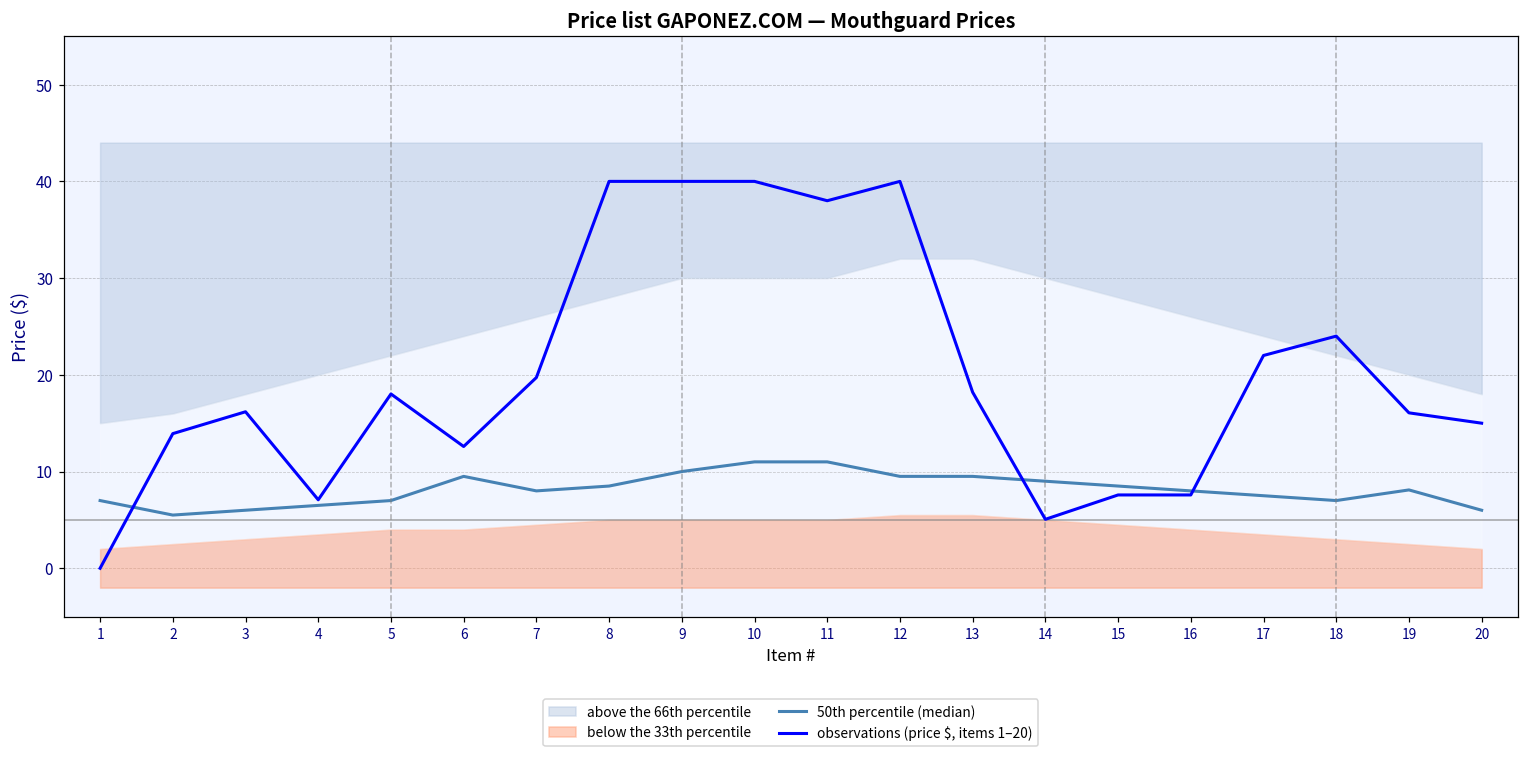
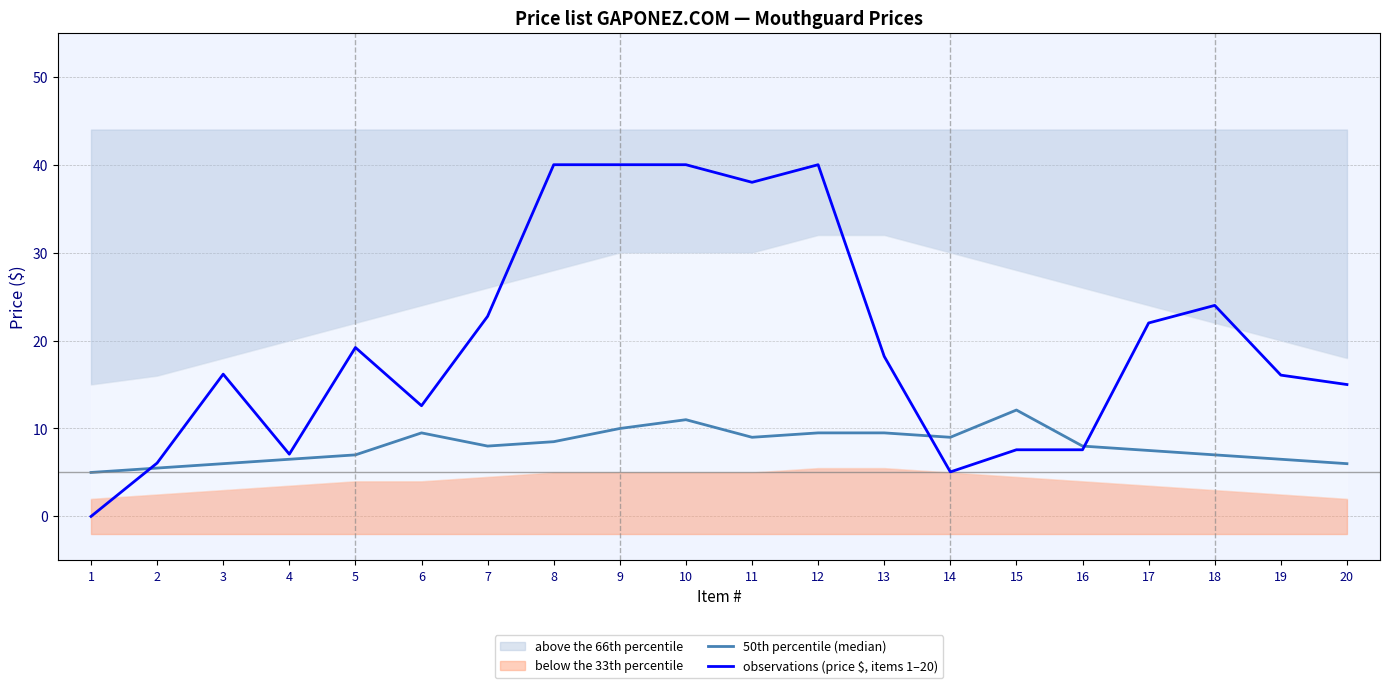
50th percentile (median), 1: 7 -> 5
observations (price $, items 1–20), 2: 14 -> 6
observations (price $, items 1–20), 5: 18 -> 19
observations (price $, items 1–20), 7: 20 -> 23
50th percentile (median), 11: 11 -> 9
50th percentile (median), 15: 9 -> 12
50th percentile (median), 19: 8 -> 7
